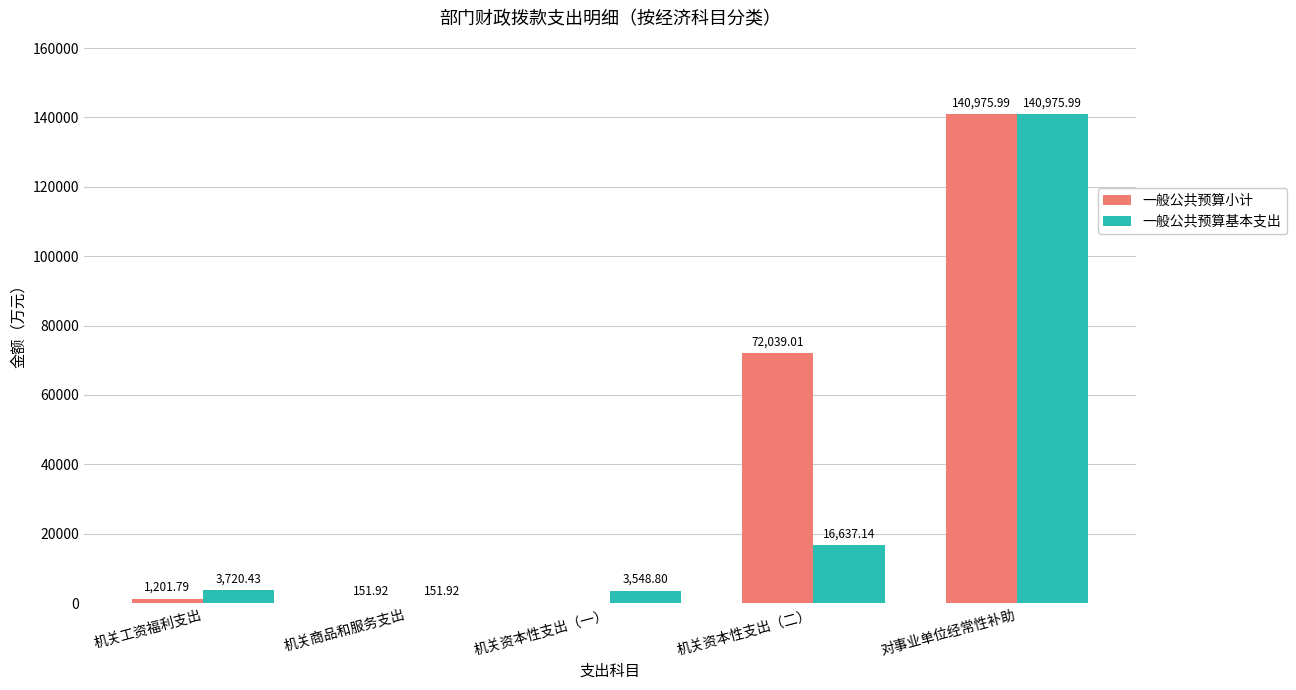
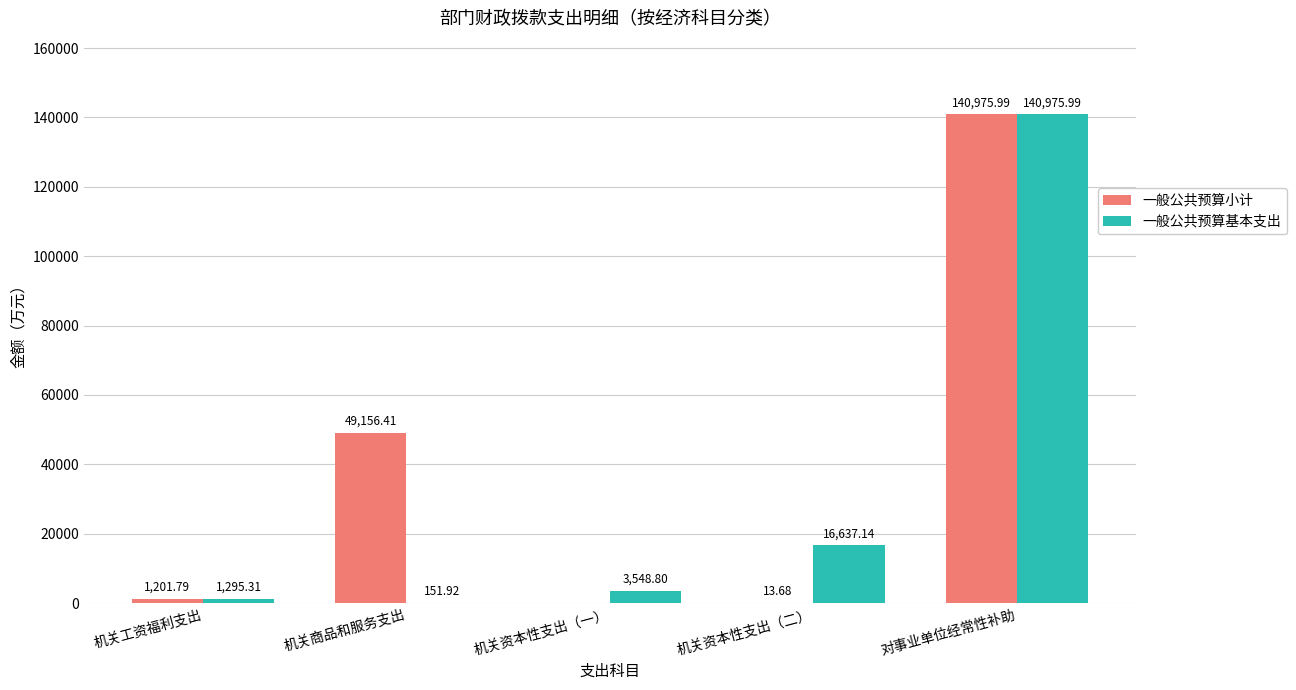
一般公共预算基本支出, 机关工资福利支出: 3,720.43 -> 1,295.31
一般公共预算小计, 机关商品和服务支出: 151.92 -> 49,156.41
一般公共预算小计, 机关资本性支出（二）: 72,039.01 -> 13.68
